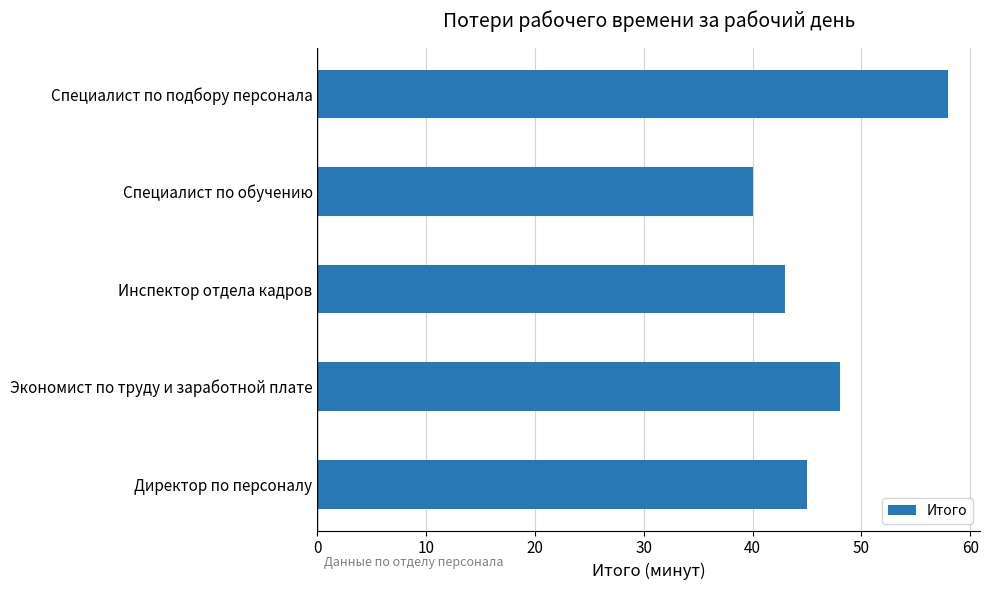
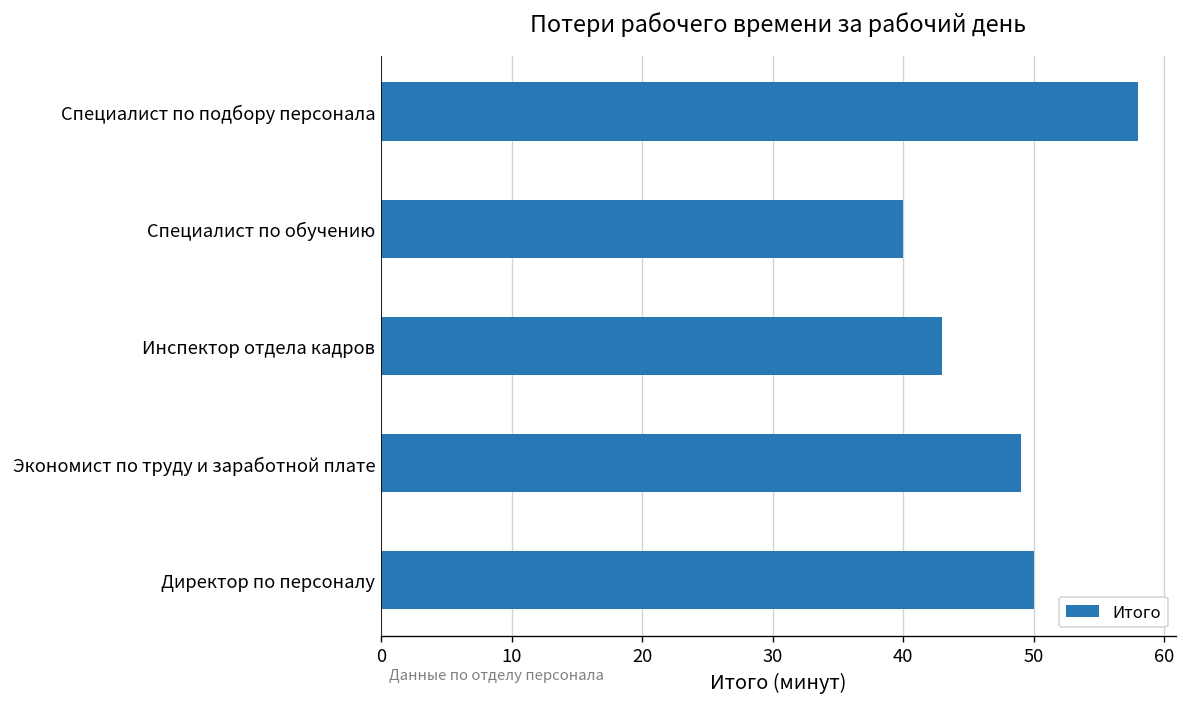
Экономист по труду и заработной плате: 48 -> 49
Директор по персоналу: 45 -> 50
